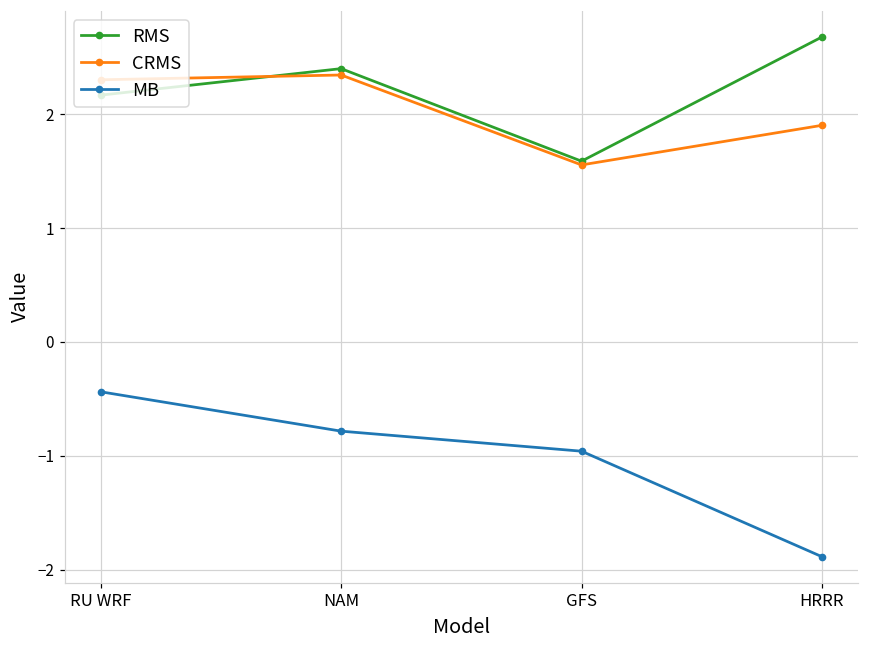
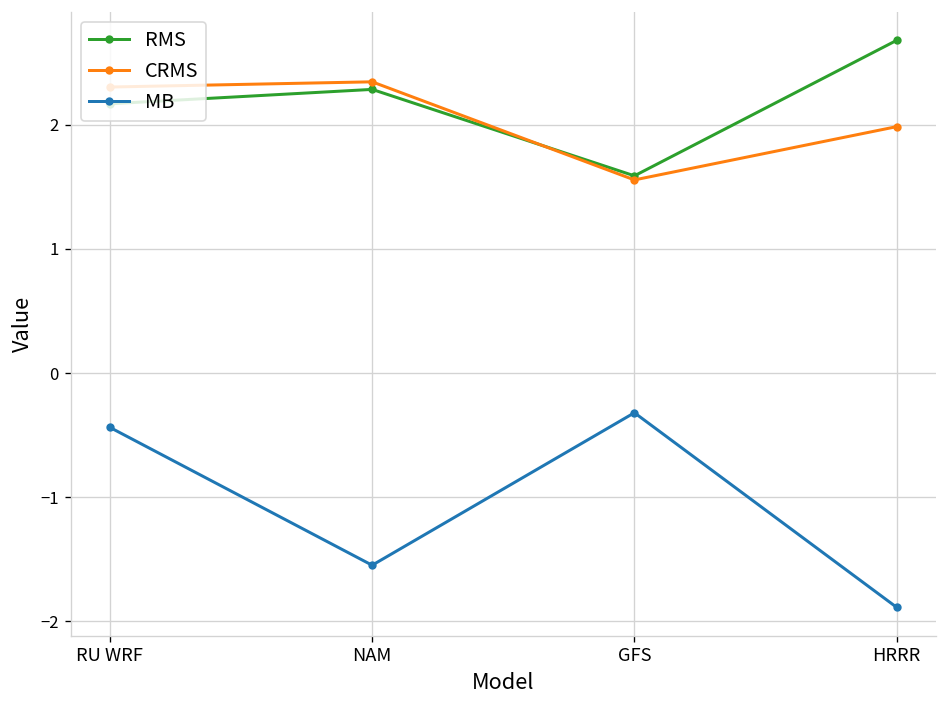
RMS, NAM: 2.40 -> 2.28
MB, NAM: -0.78 -> -1.55
MB, GFS: -0.96 -> -0.32
CRMS, HRRR: 1.90 -> 1.98
